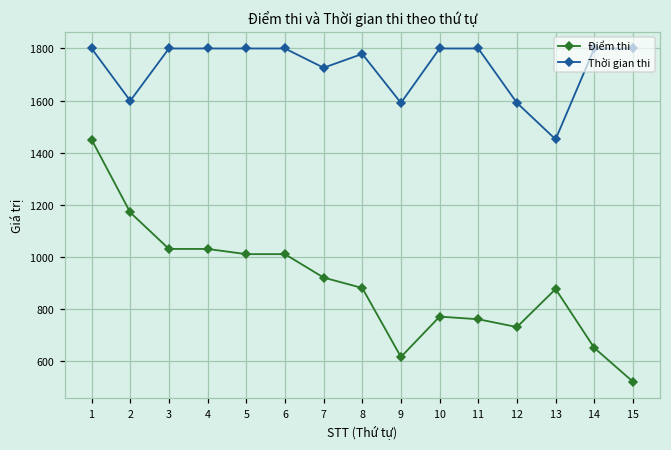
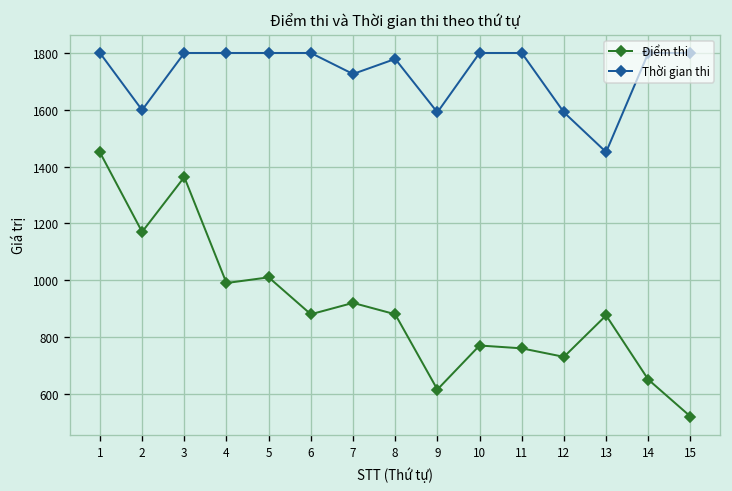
Điểm thi, 3: 1030 -> 1360
Điểm thi, 4: 1030 -> 990
Điểm thi, 6: 1010 -> 880
